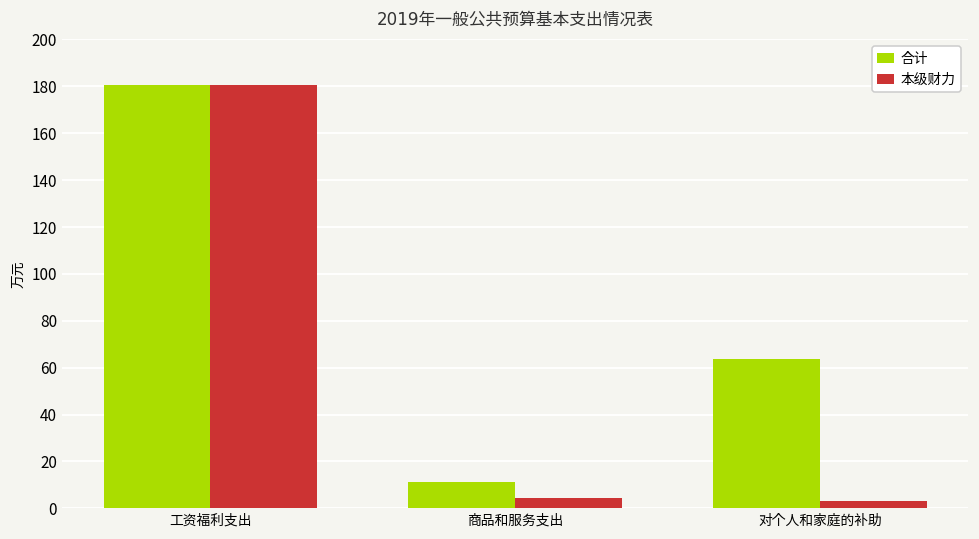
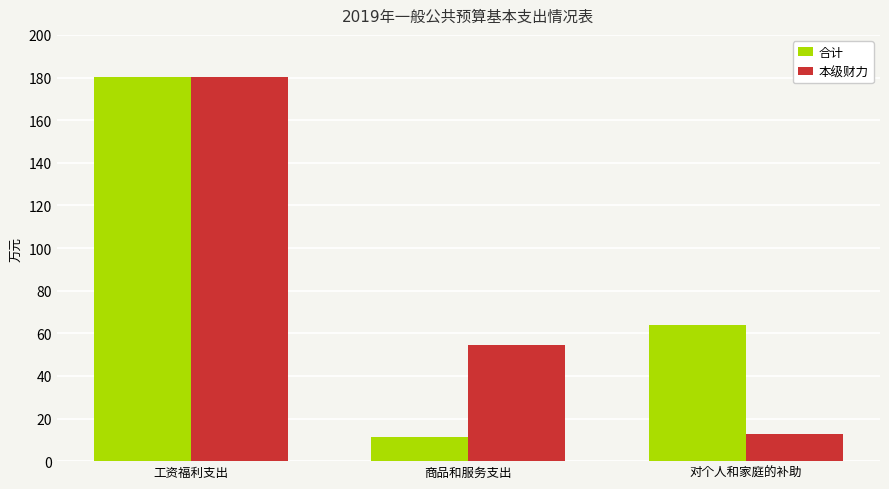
本级财力, 商品和服务支出: 4 -> 55
本级财力, 对个人和家庭的补助: 3 -> 13
